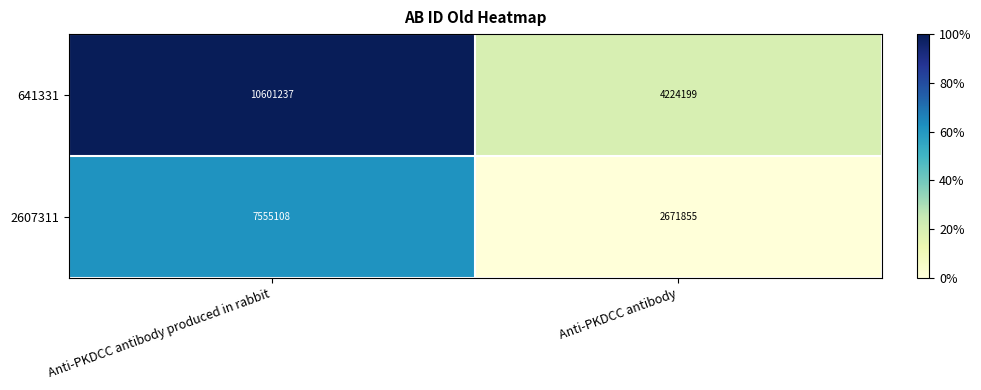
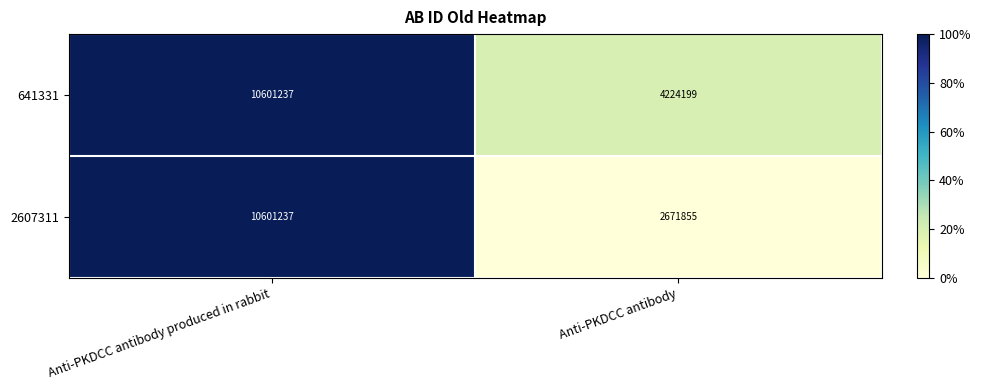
2607311, Anti-PKDCC antibody produced in rabbit: 7555108 -> 10601237
